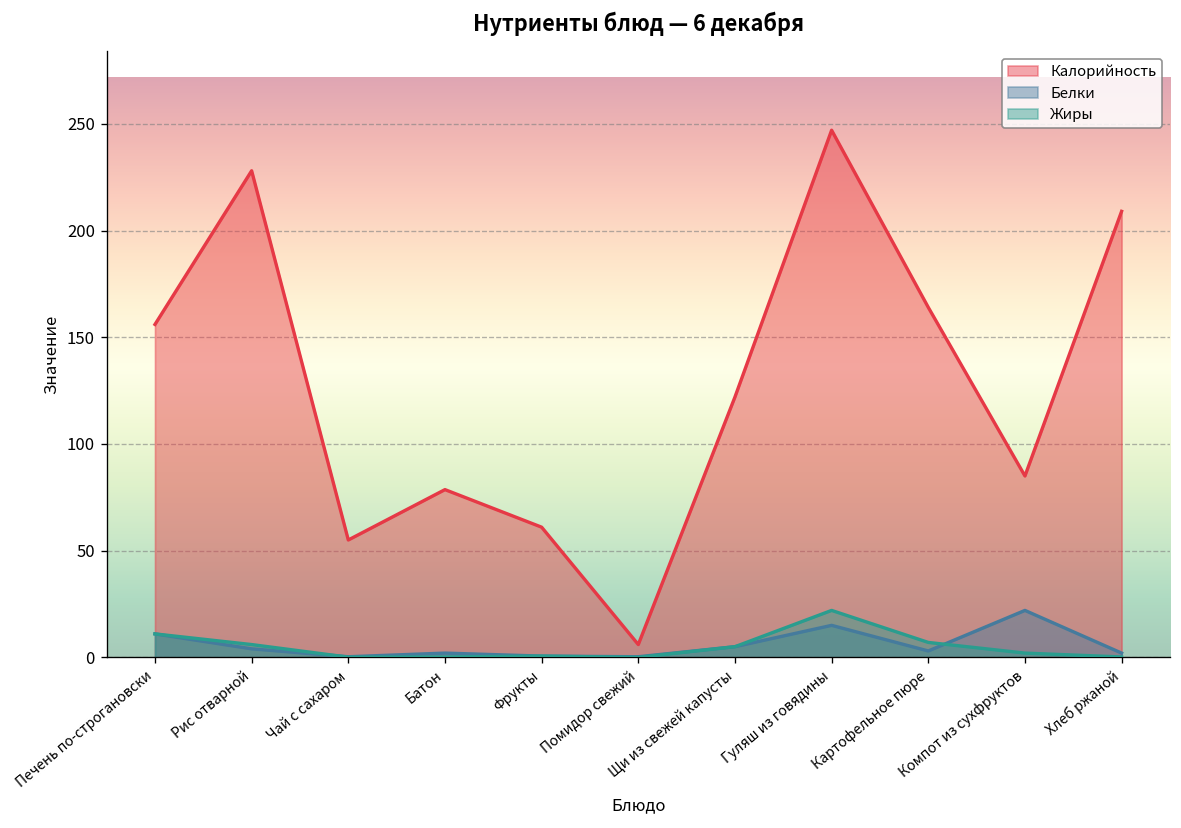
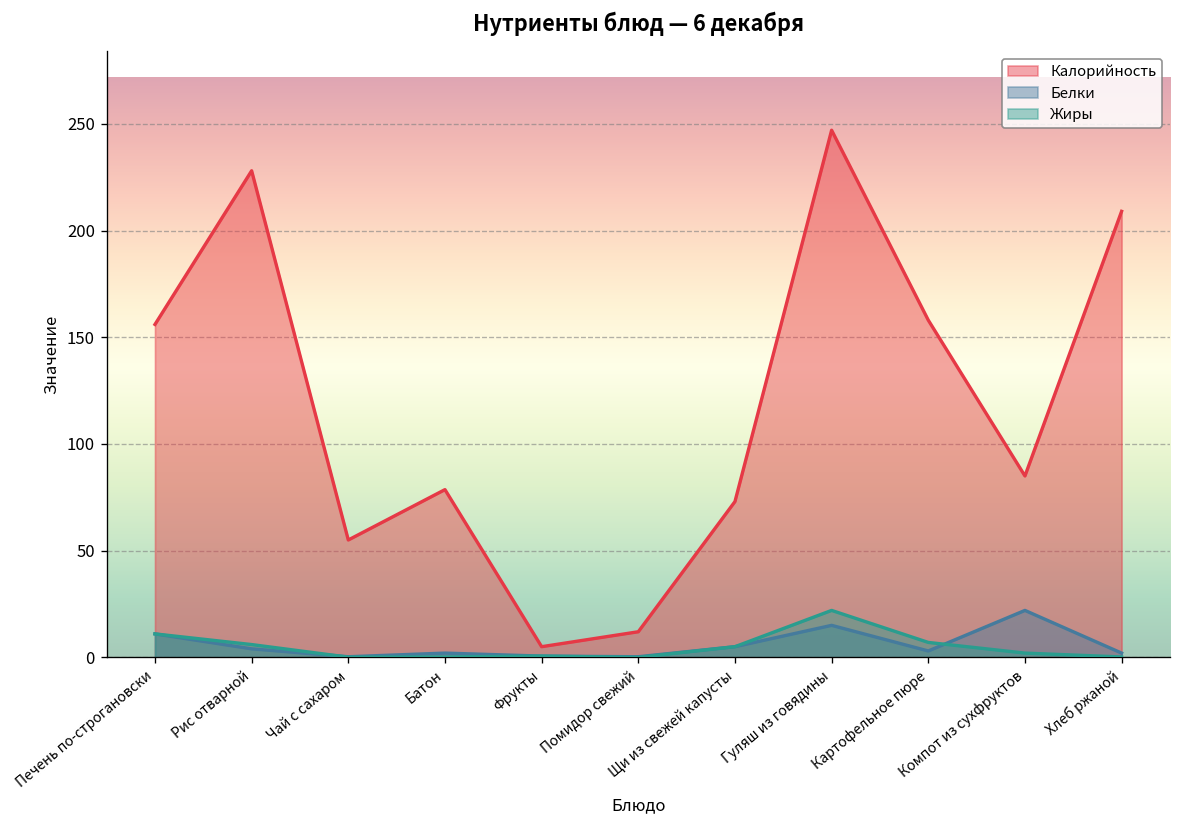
Калорийность, Фрукты: 61 -> 5
Калорийность, Помидор свежий: 6 -> 12
Калорийность, Щи из свежей капусты: 122 -> 73
Калорийность, Картофельное пюре: 164 -> 158
